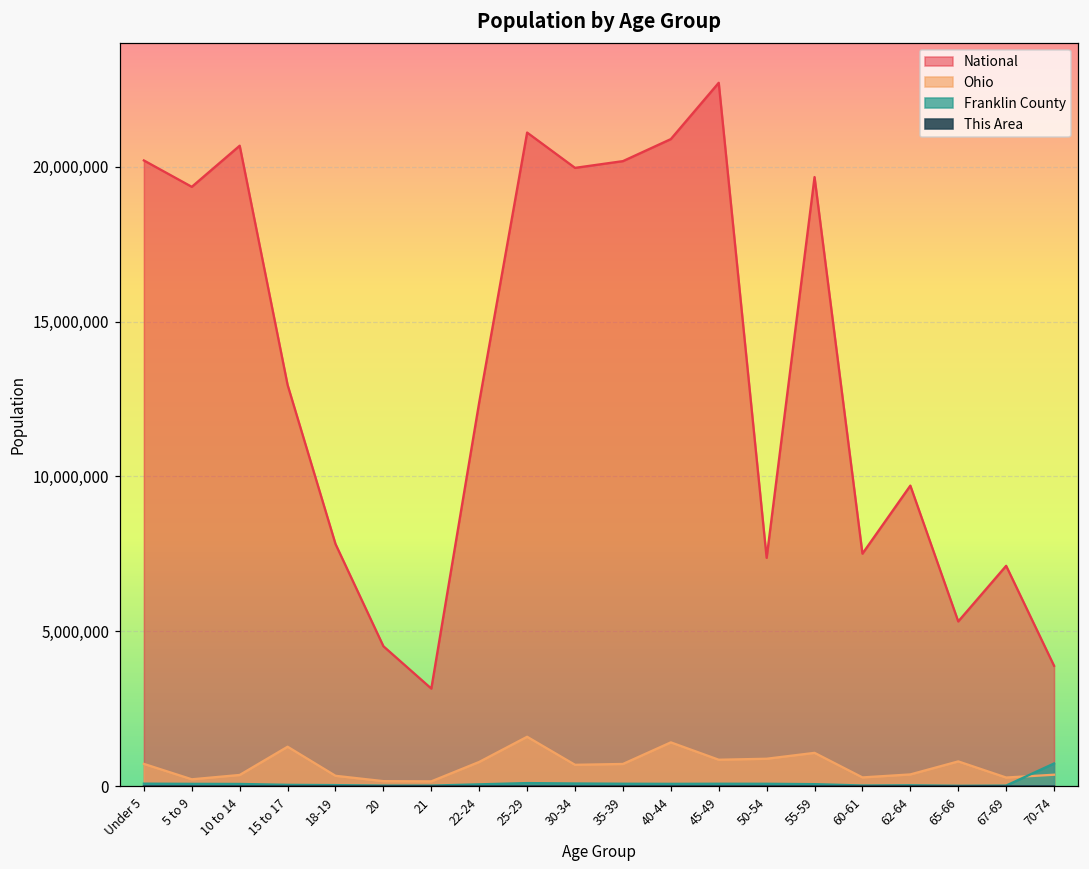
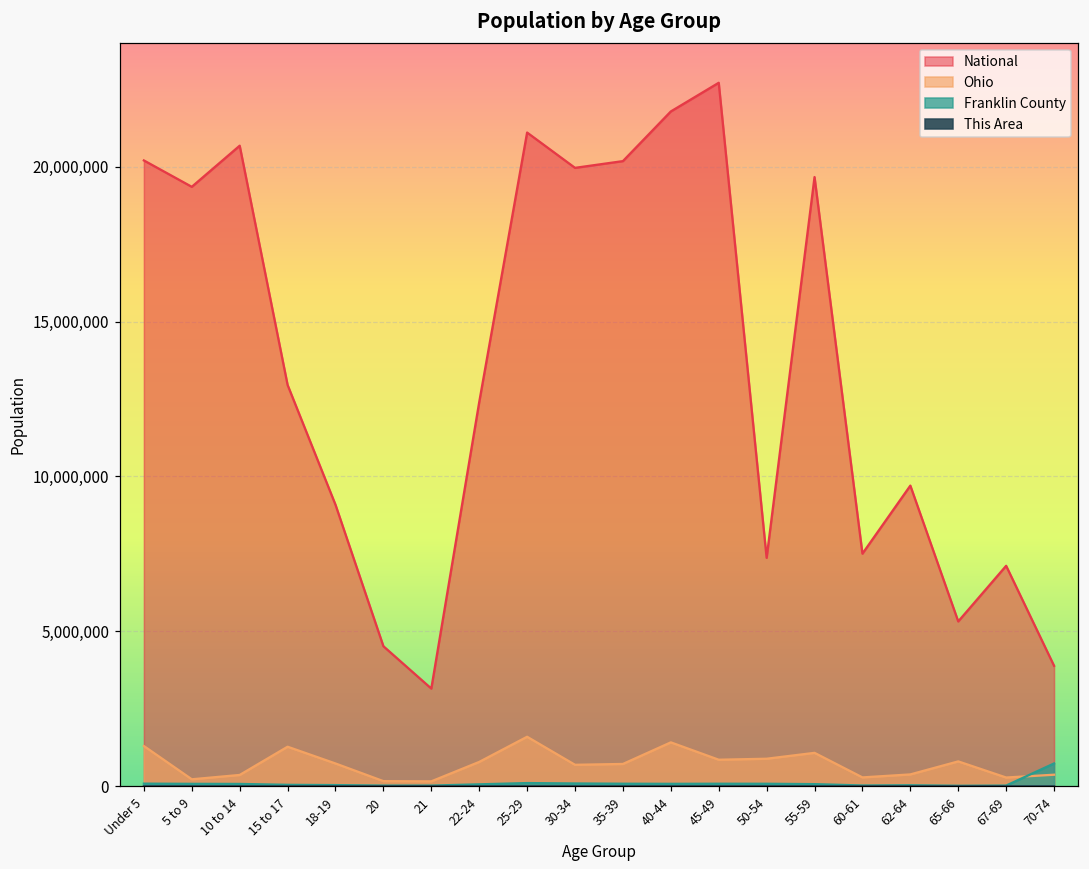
Ohio, Under 5: 700,000 -> 1,300,000
National, 18-19: 7,800,000 -> 9,100,000
Ohio, 18-19: 300,000 -> 700,000
National, 40-44: 20,900,000 -> 21,800,000
